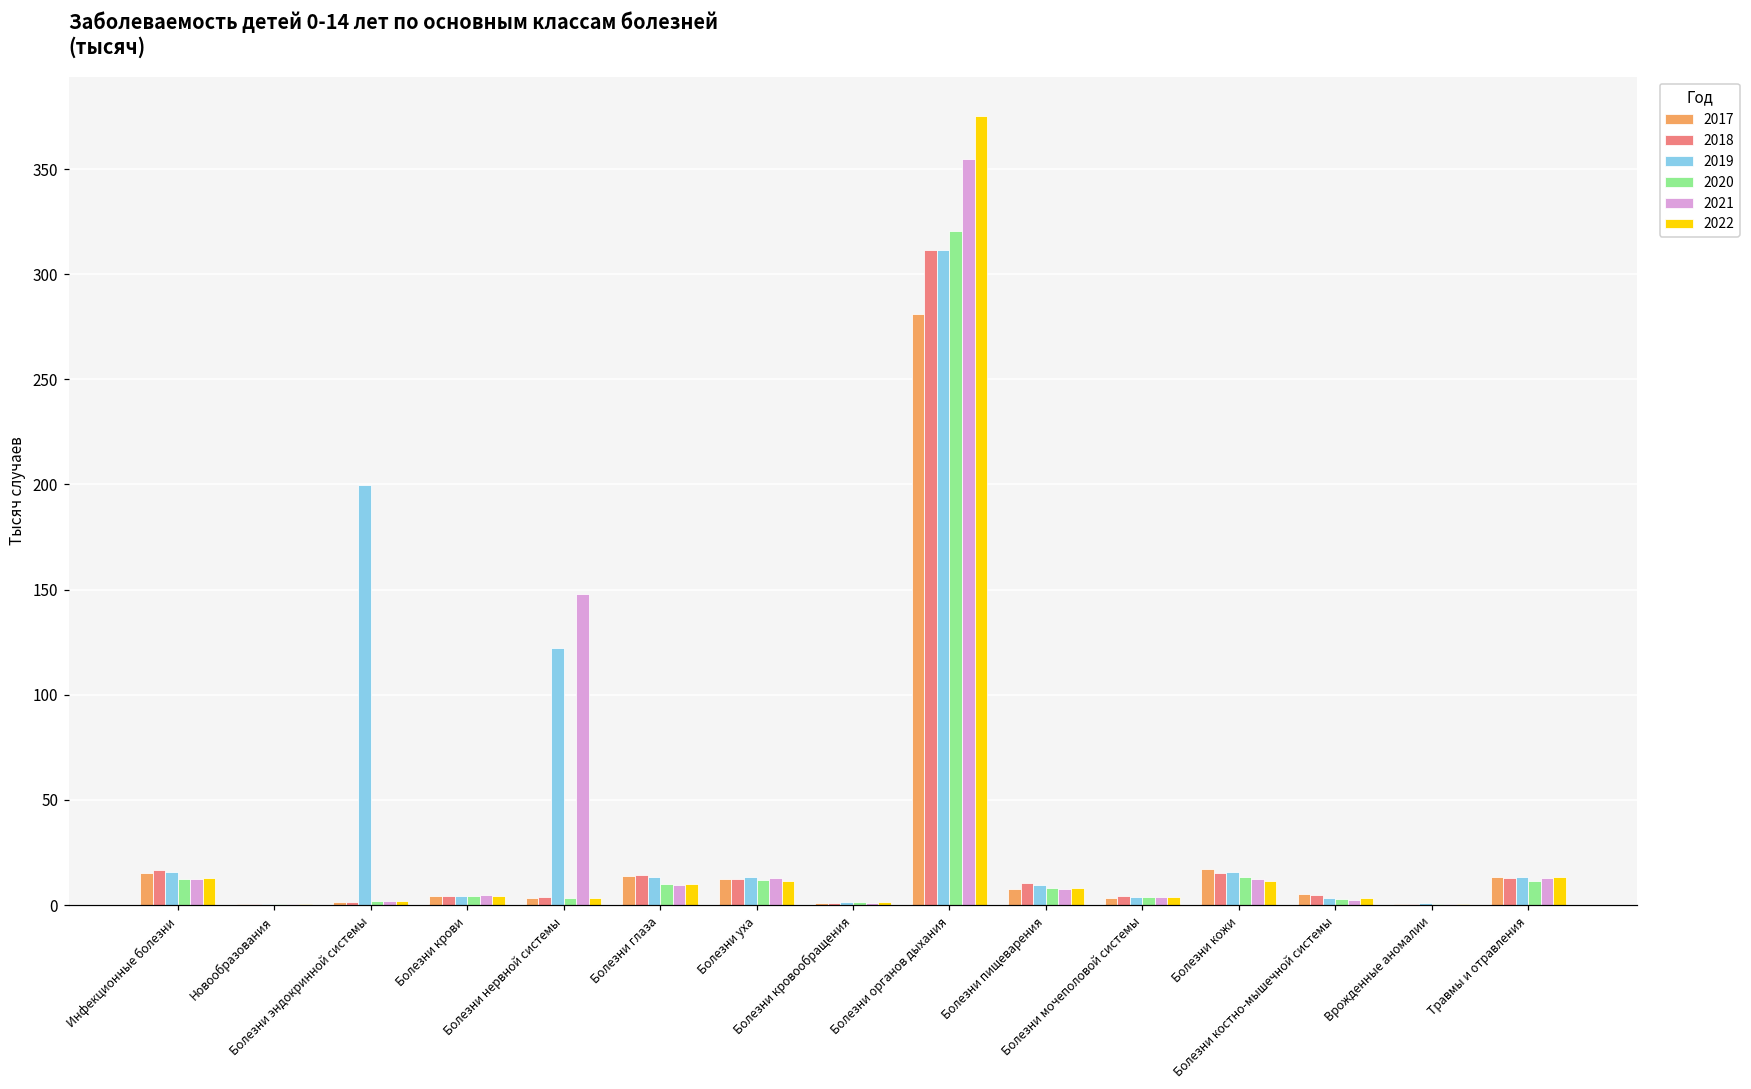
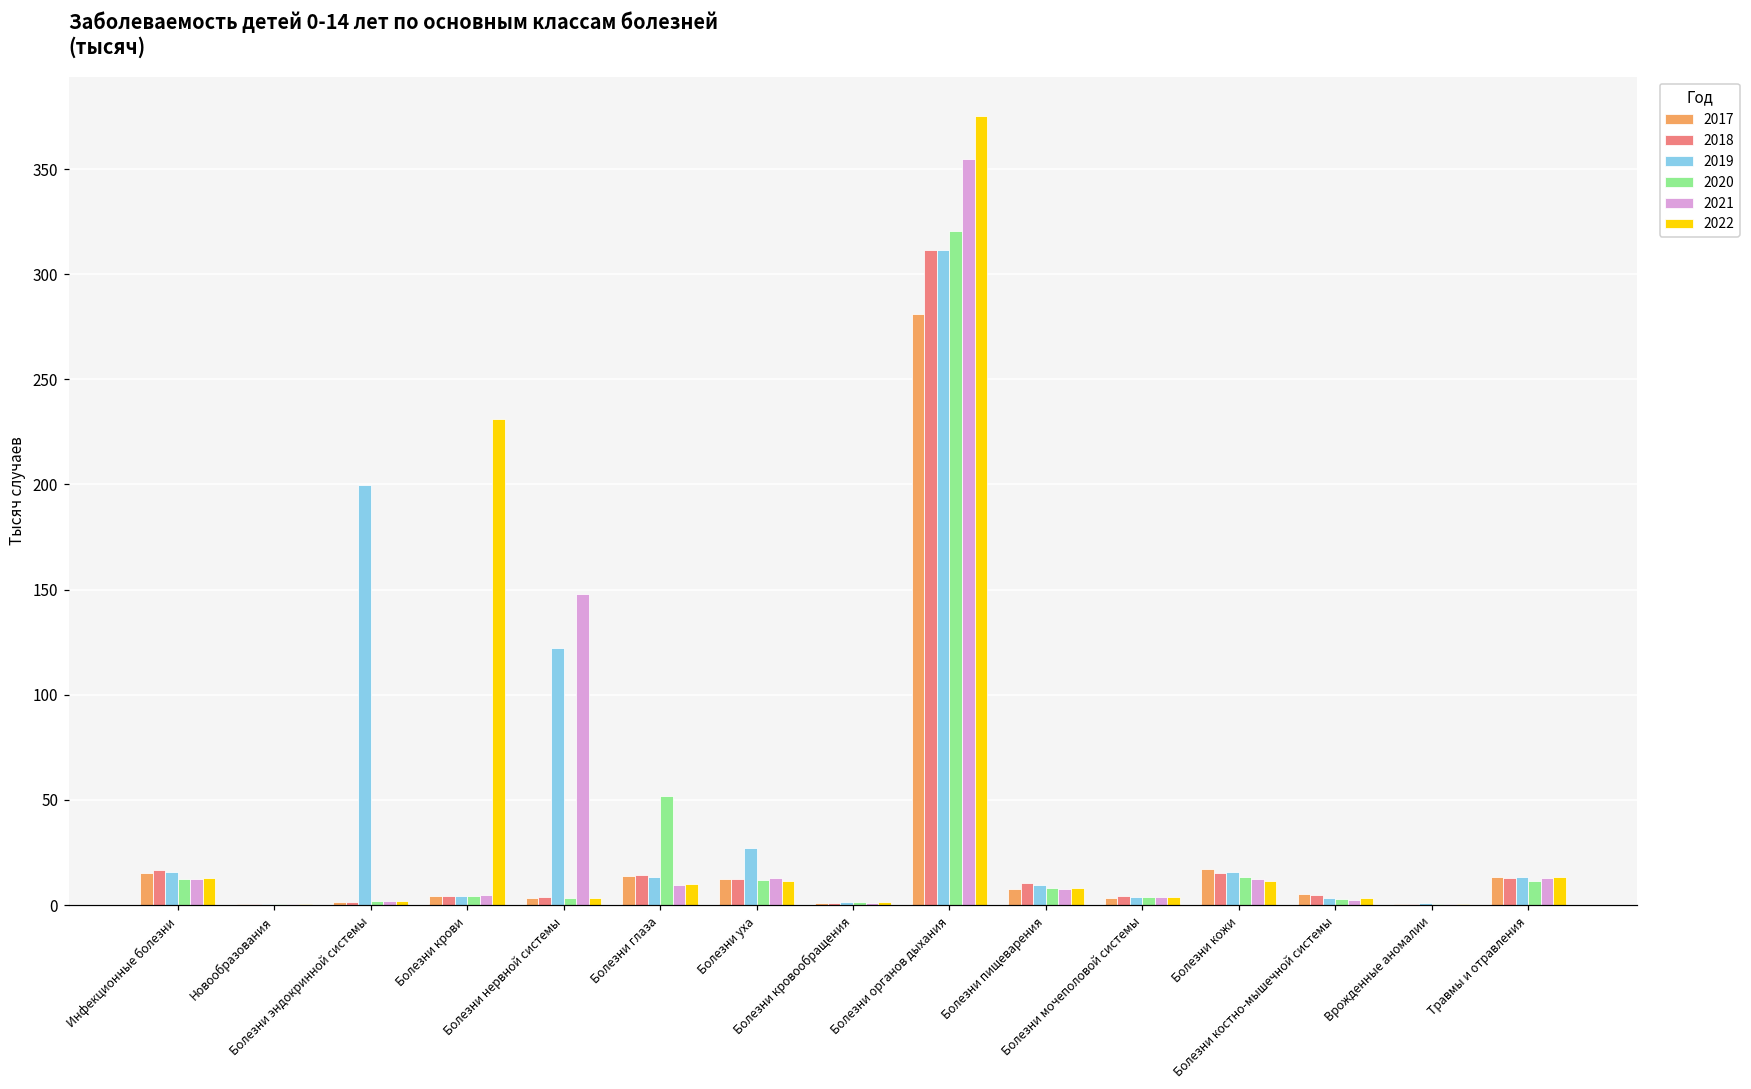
2022, Болезни крови: 4 -> 231
2020, Болезни глаза: 10 -> 52
2019, Болезни уха: 13 -> 27
